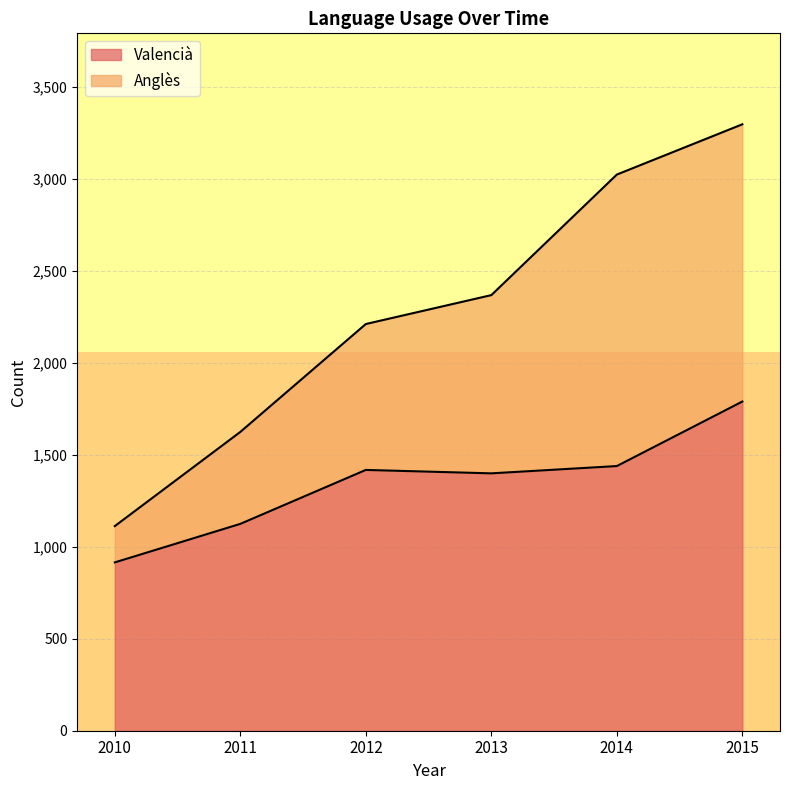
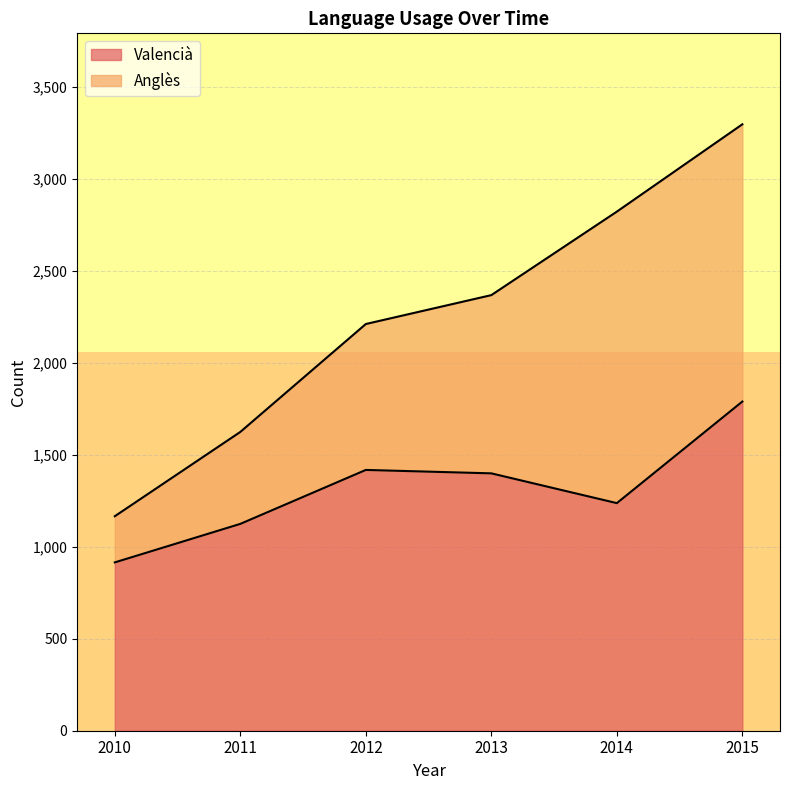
Anglès, 2010: 200 -> 250
Valencià, 2014: 1,440 -> 1,240
